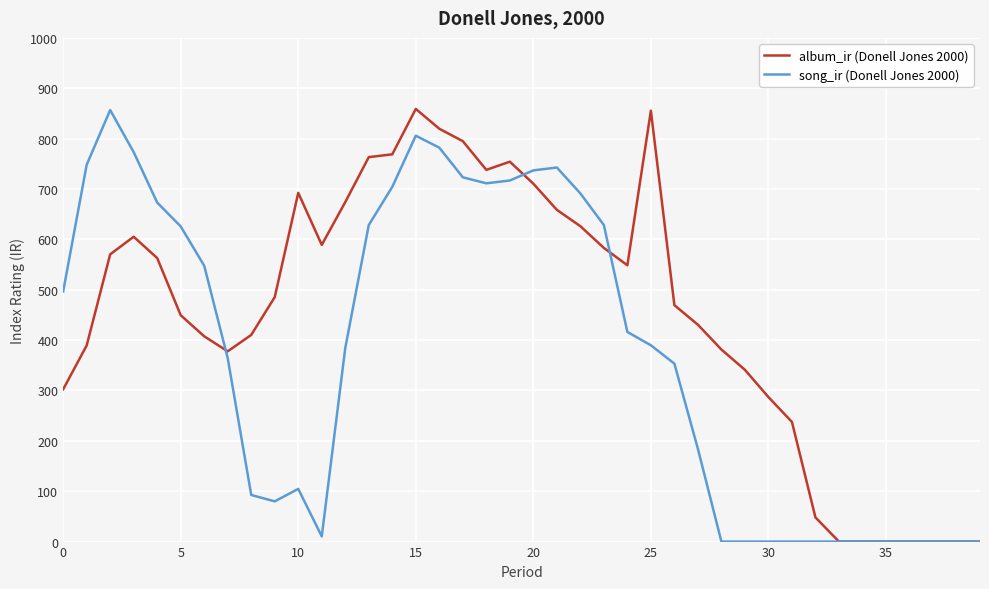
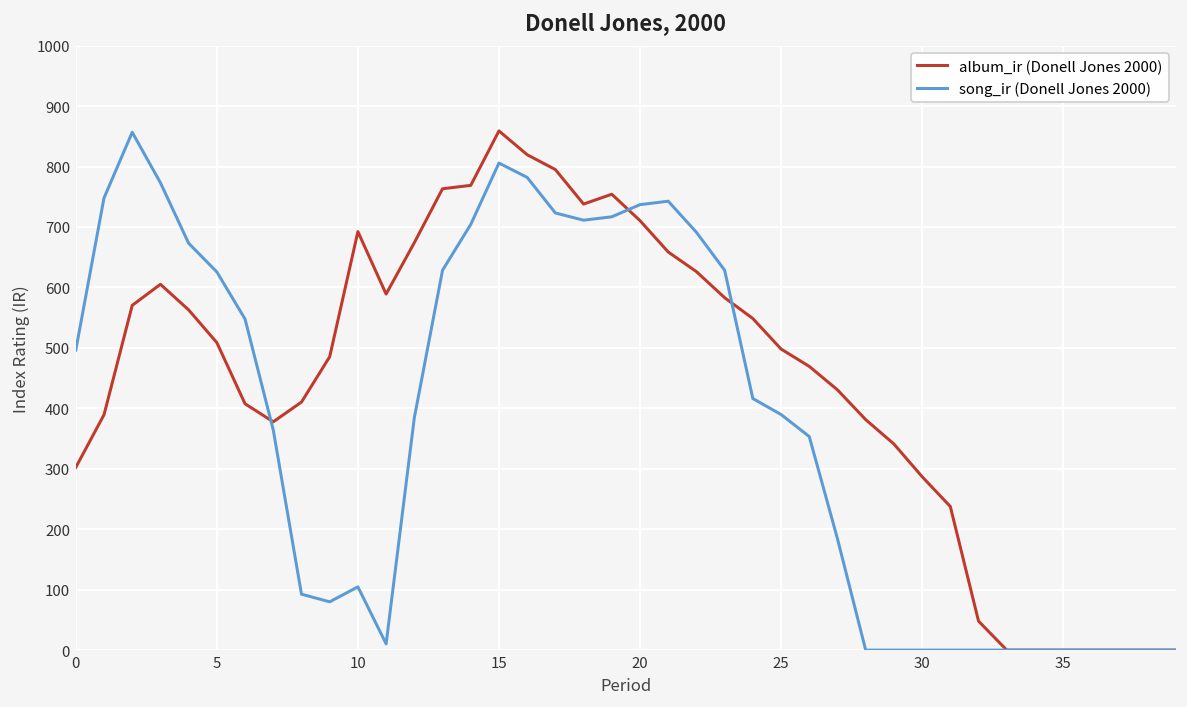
album_ir (Donell Jones 2000), 5: 450 -> 510
album_ir (Donell Jones 2000), 25: 860 -> 500
